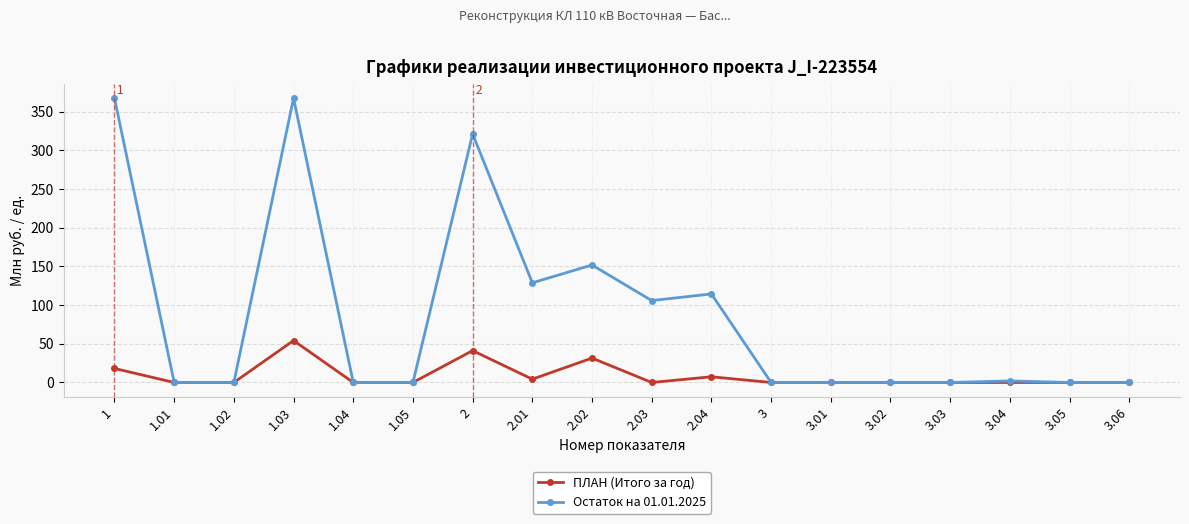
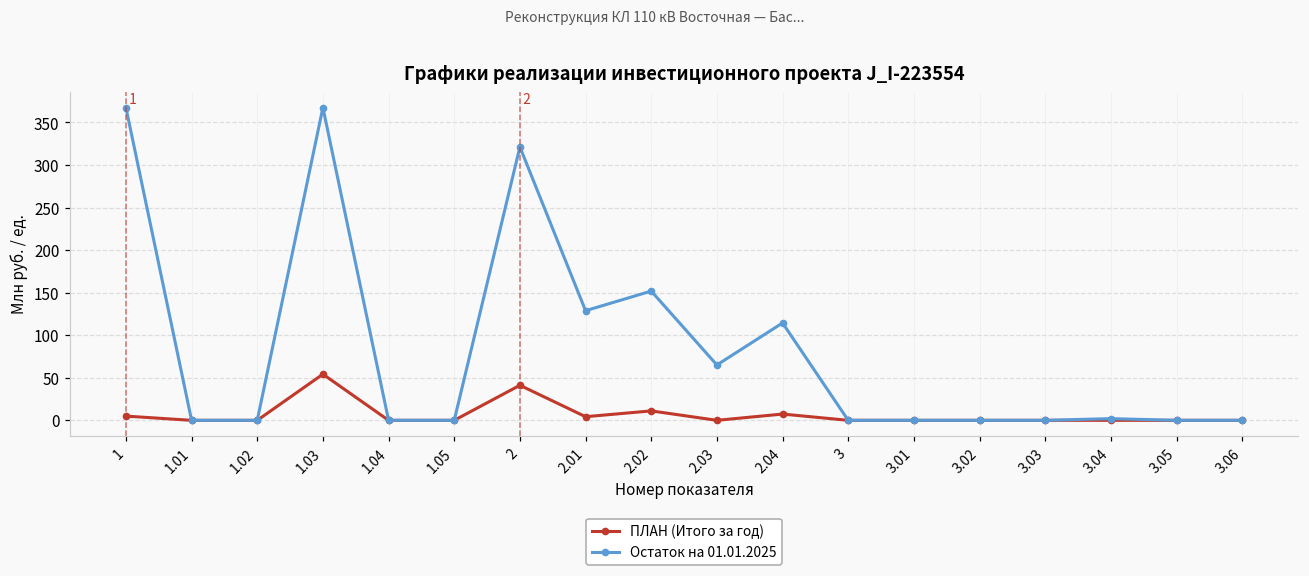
ПЛАН (Итого за год), 1: 20 -> 0
ПЛАН (Итого за год), 2.02: 30 -> 10
Остаток на 01.01.2025, 2.03: 110 -> 70
